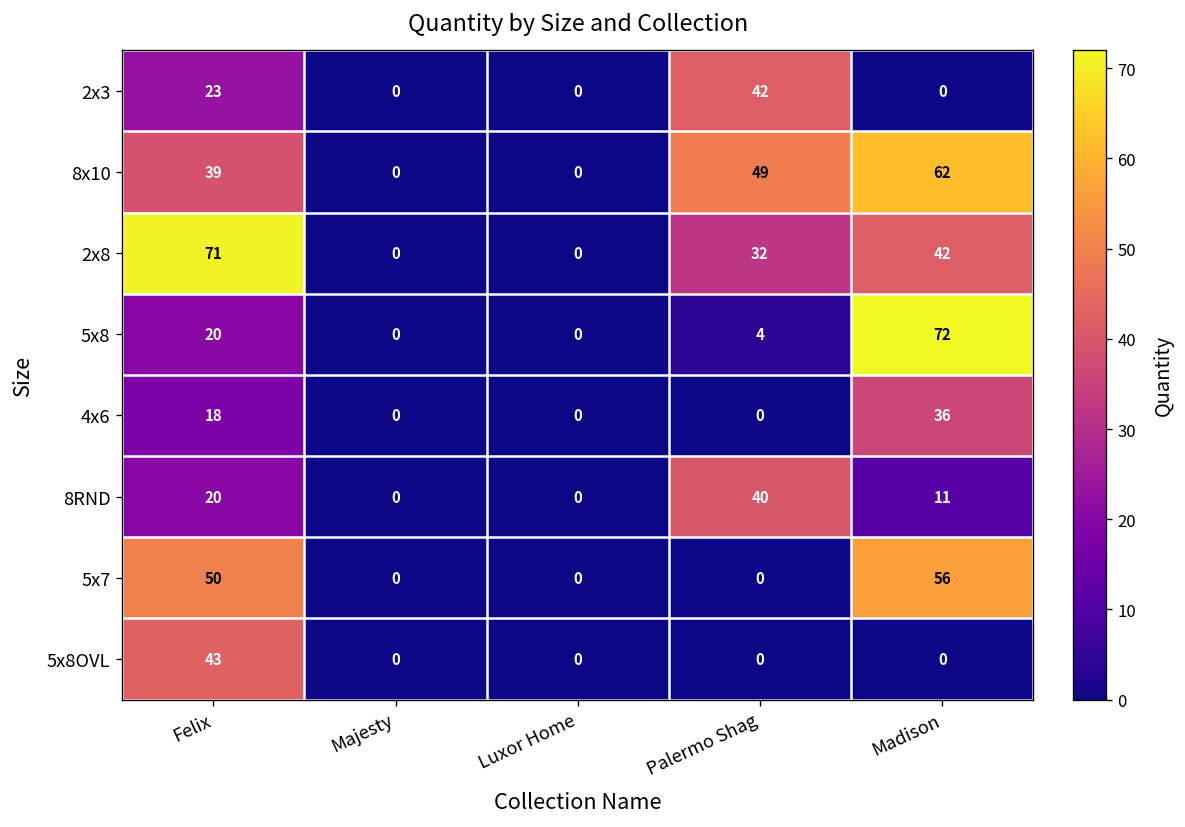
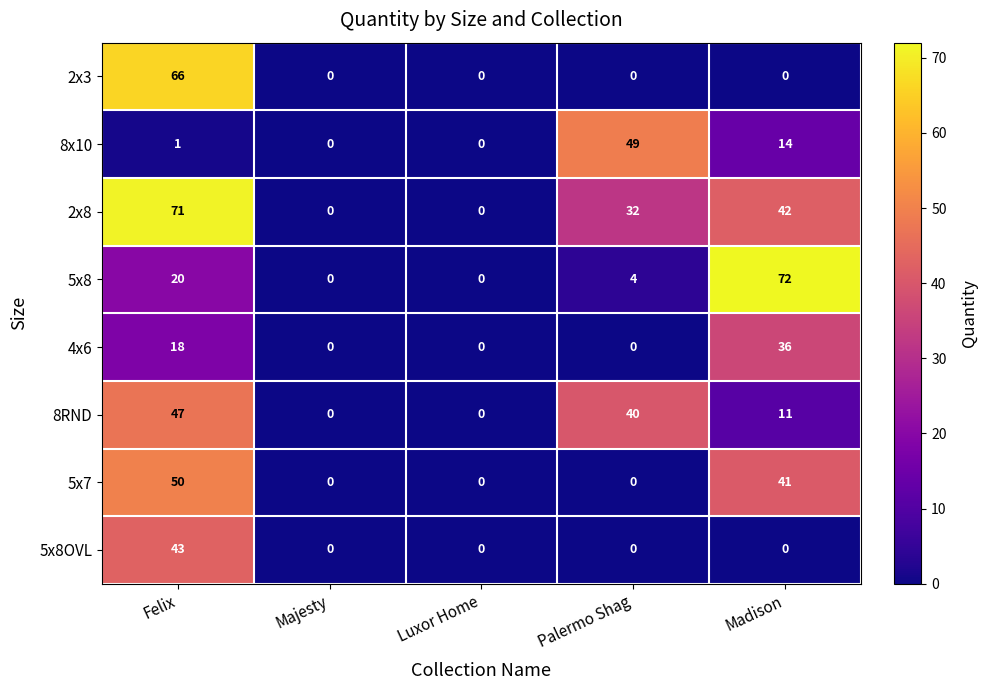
2x3, Felix: 23 -> 66
2x3, Palermo Shag: 42 -> 0
8x10, Felix: 39 -> 1
8x10, Madison: 62 -> 14
8RND, Felix: 20 -> 47
5x7, Madison: 56 -> 41
